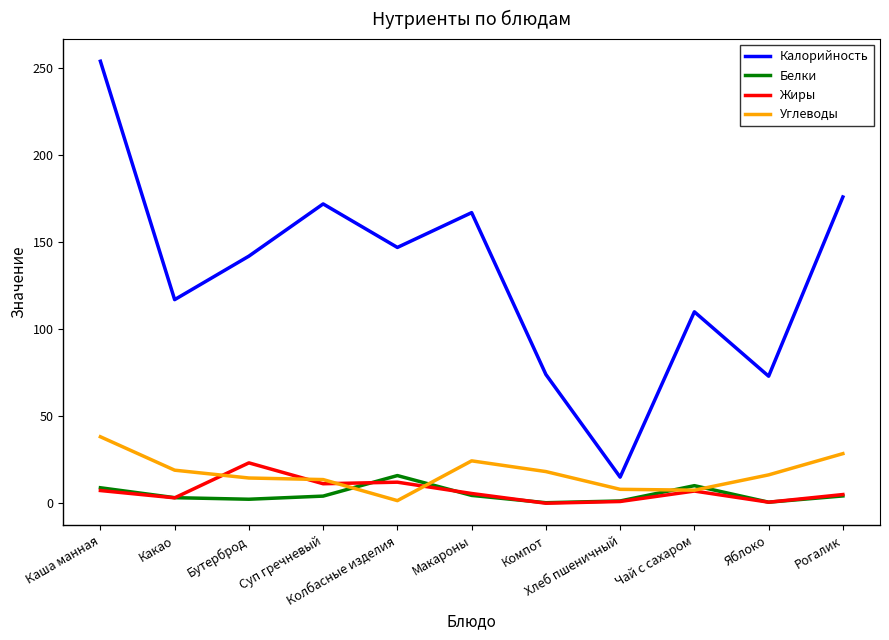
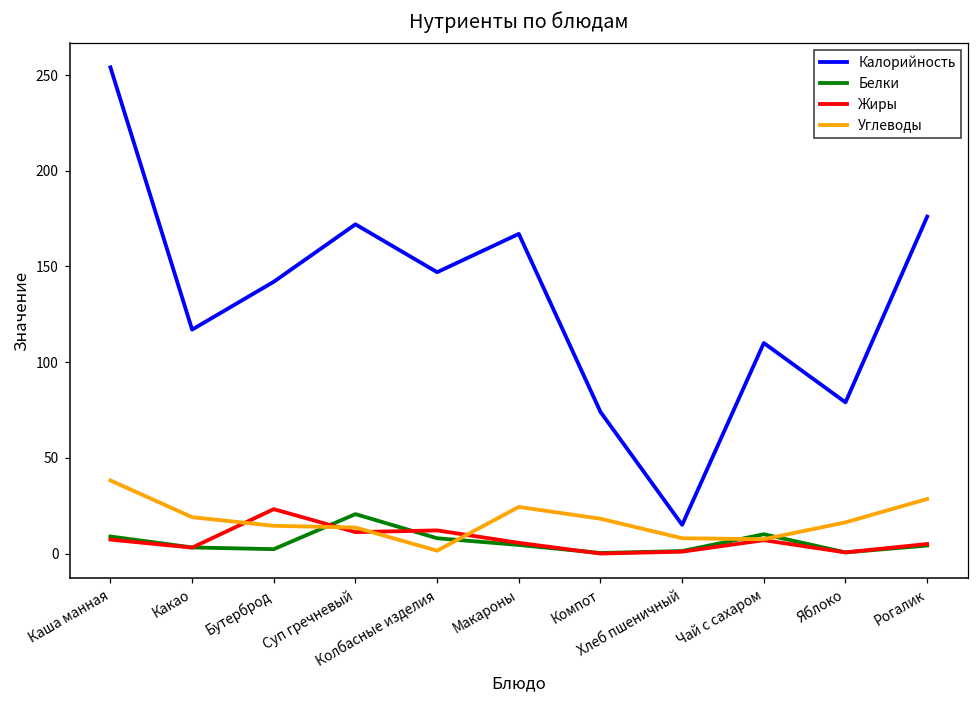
Белки, Суп гречневый: 4 -> 21
Белки, Колбасные изделия: 16 -> 8
Калорийность, Яблоко: 73 -> 79
